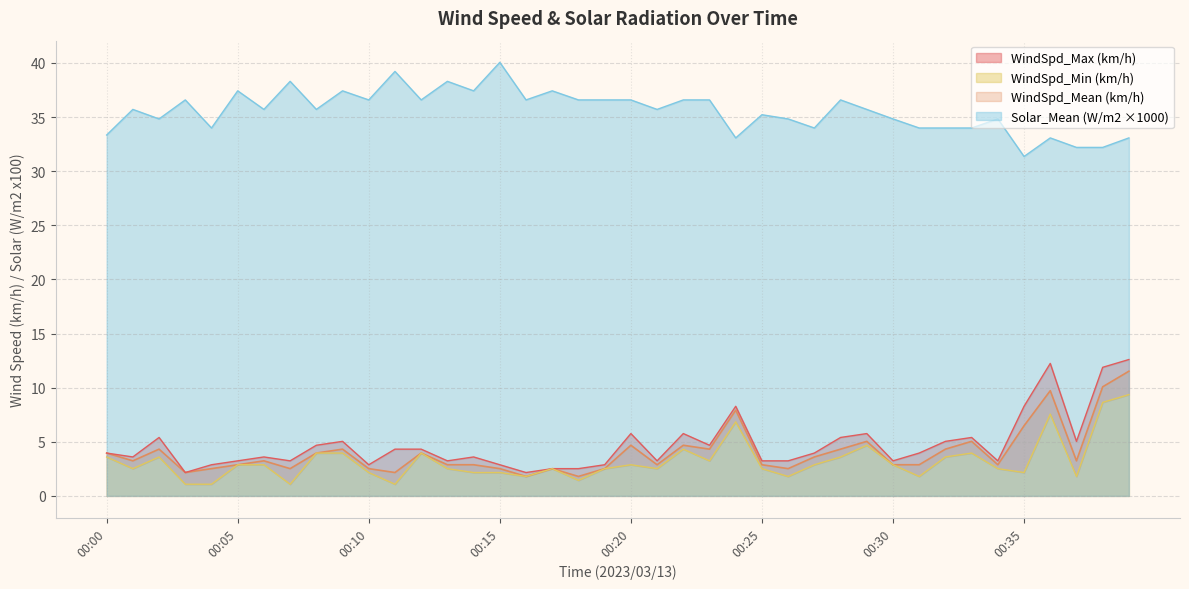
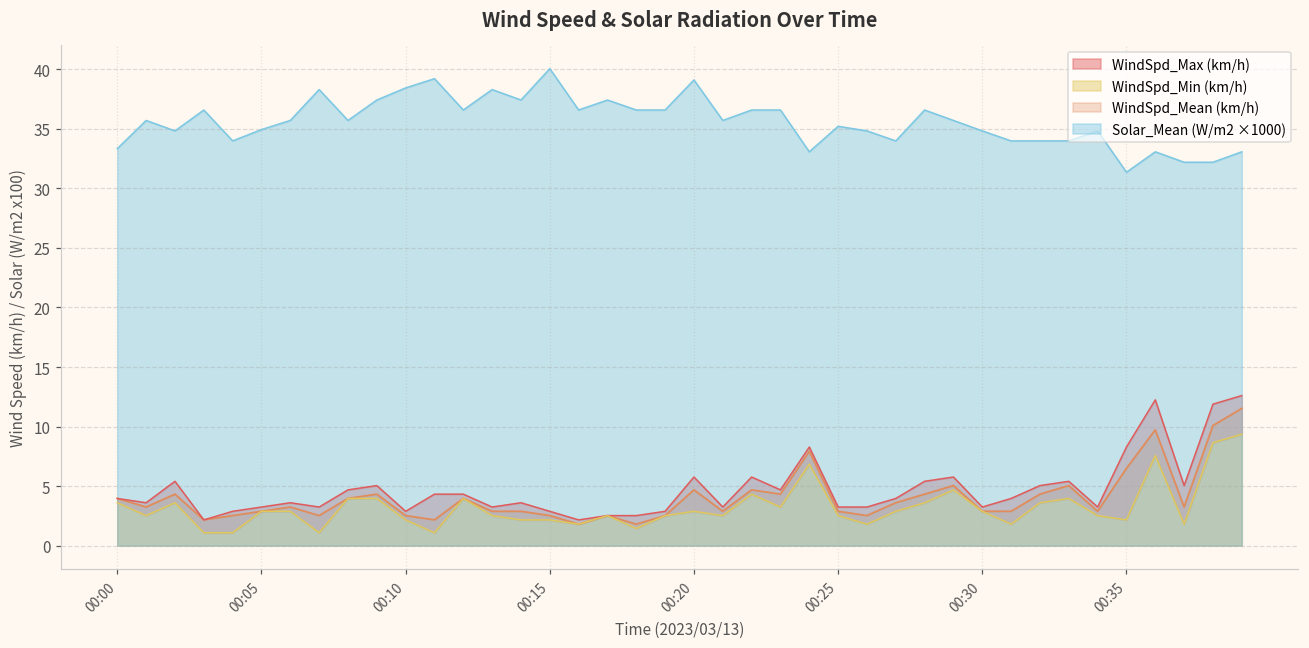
Solar_Mean (W/m2 ×1000), 00:05: 37.4 -> 34.9
Solar_Mean (W/m2 ×1000), 00:10: 36.6 -> 38.4
Solar_Mean (W/m2 ×1000), 00:20: 36.6 -> 39.1
